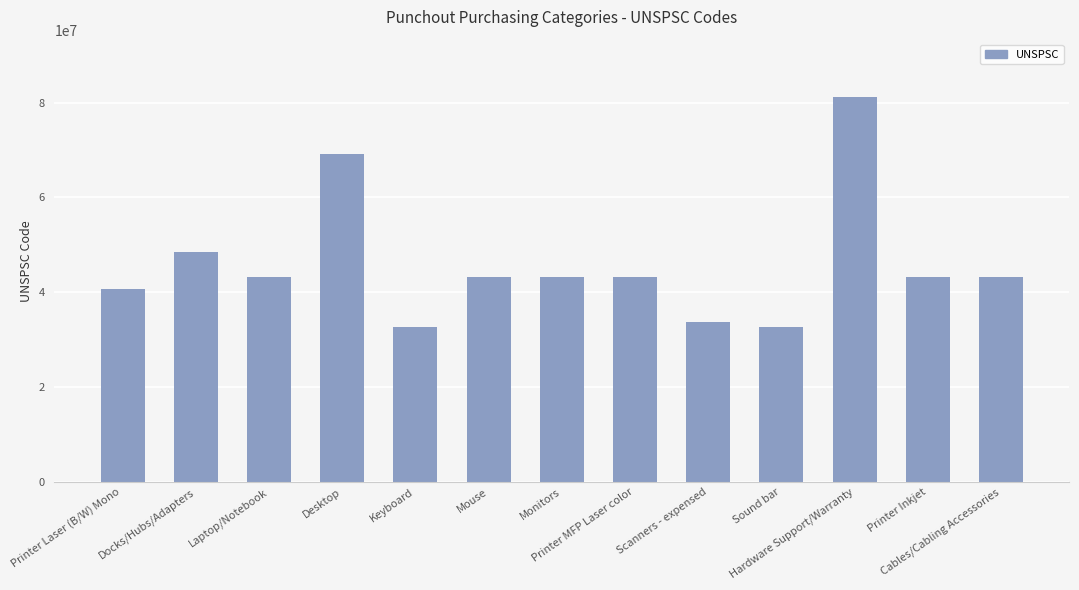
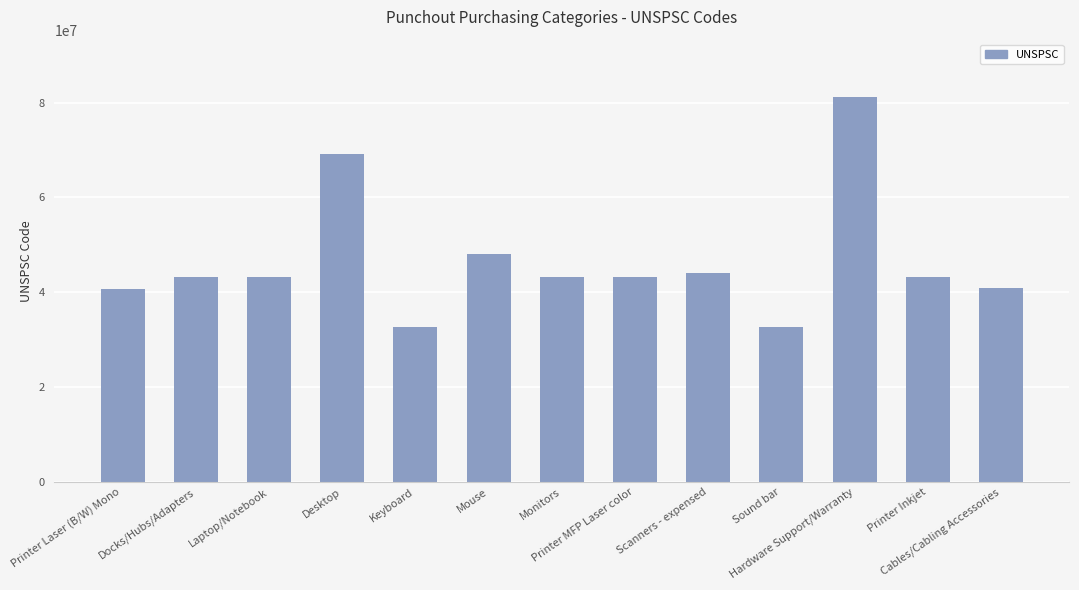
Docks/Hubs/Adapters: 48000000 -> 43000000
Mouse: 43000000 -> 48000000
Scanners - expensed: 34000000 -> 44000000
Cables/Cabling Accessories: 43000000 -> 41000000
